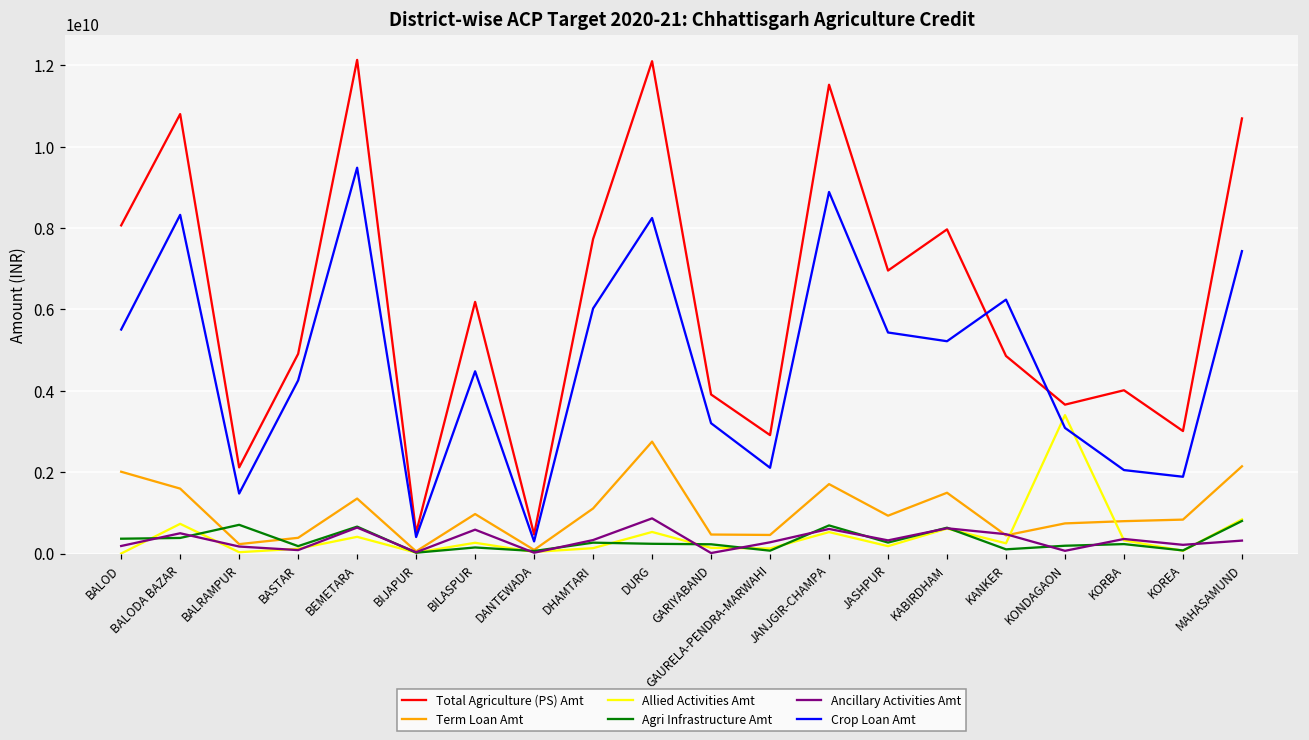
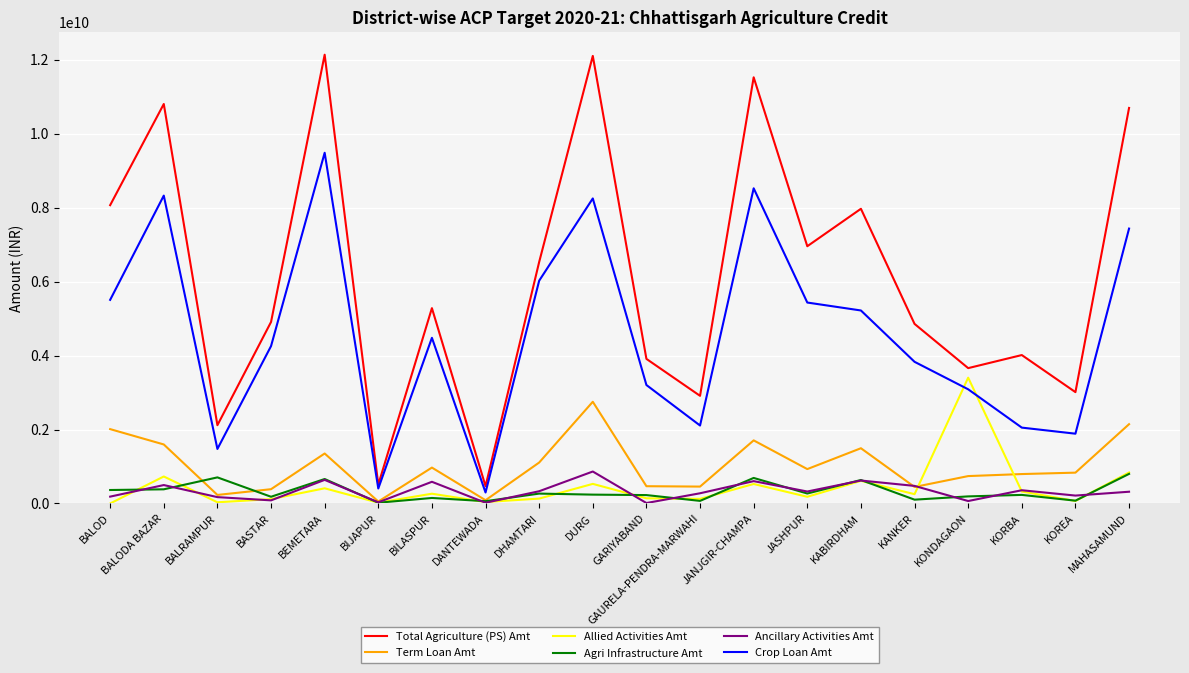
Total Agriculture (PS) Amt, BILASPUR: 6200000000 -> 5300000000
Total Agriculture (PS) Amt, DHAMTARI: 7700000000 -> 6500000000
Crop Loan Amt, JANJGIR-CHAMPA: 8900000000 -> 8500000000
Crop Loan Amt, KANKER: 6200000000 -> 3800000000
